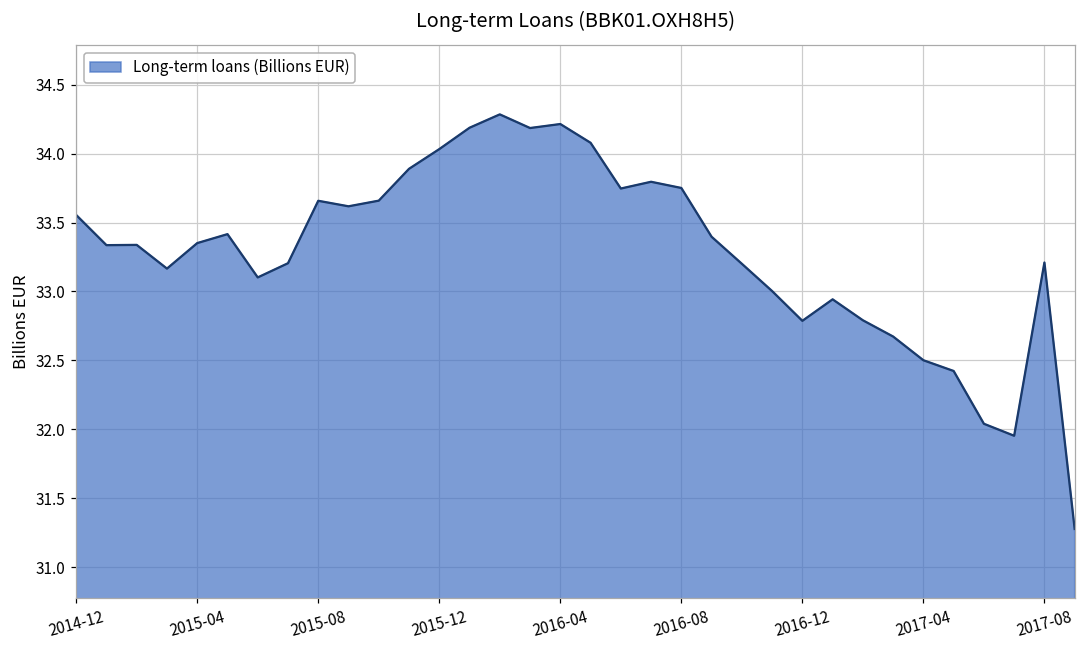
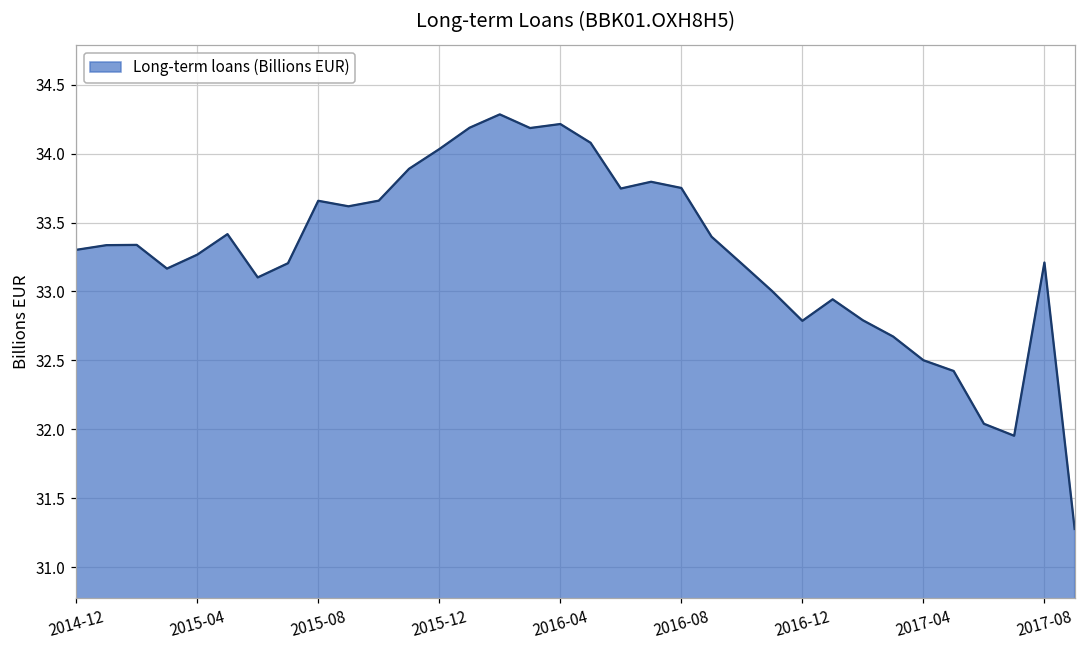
2014-12: 33.56 -> 33.30
2015-04: 33.35 -> 33.27
